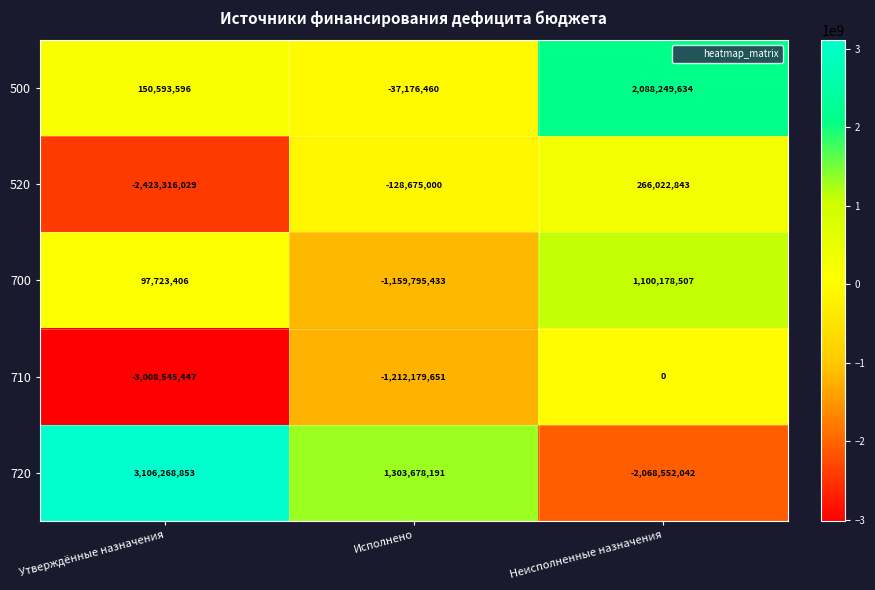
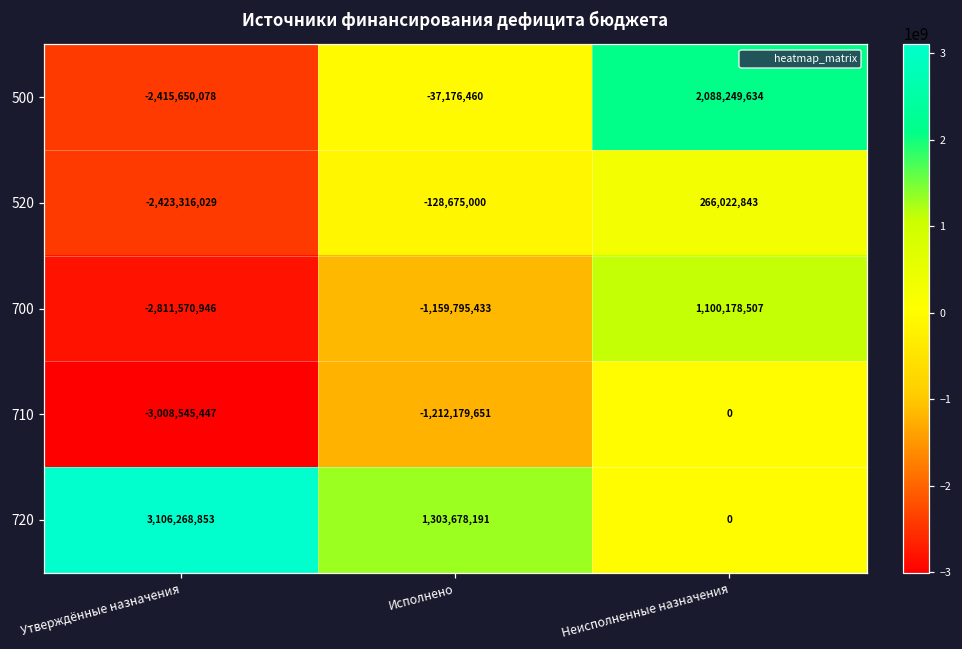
500, Утверждённые назначения: 150,593,596 -> -2,415,650,078
700, Утверждённые назначения: 97,723,406 -> -2,811,570,946
720, Неисполненные назначения: -2,068,552,042 -> 0
